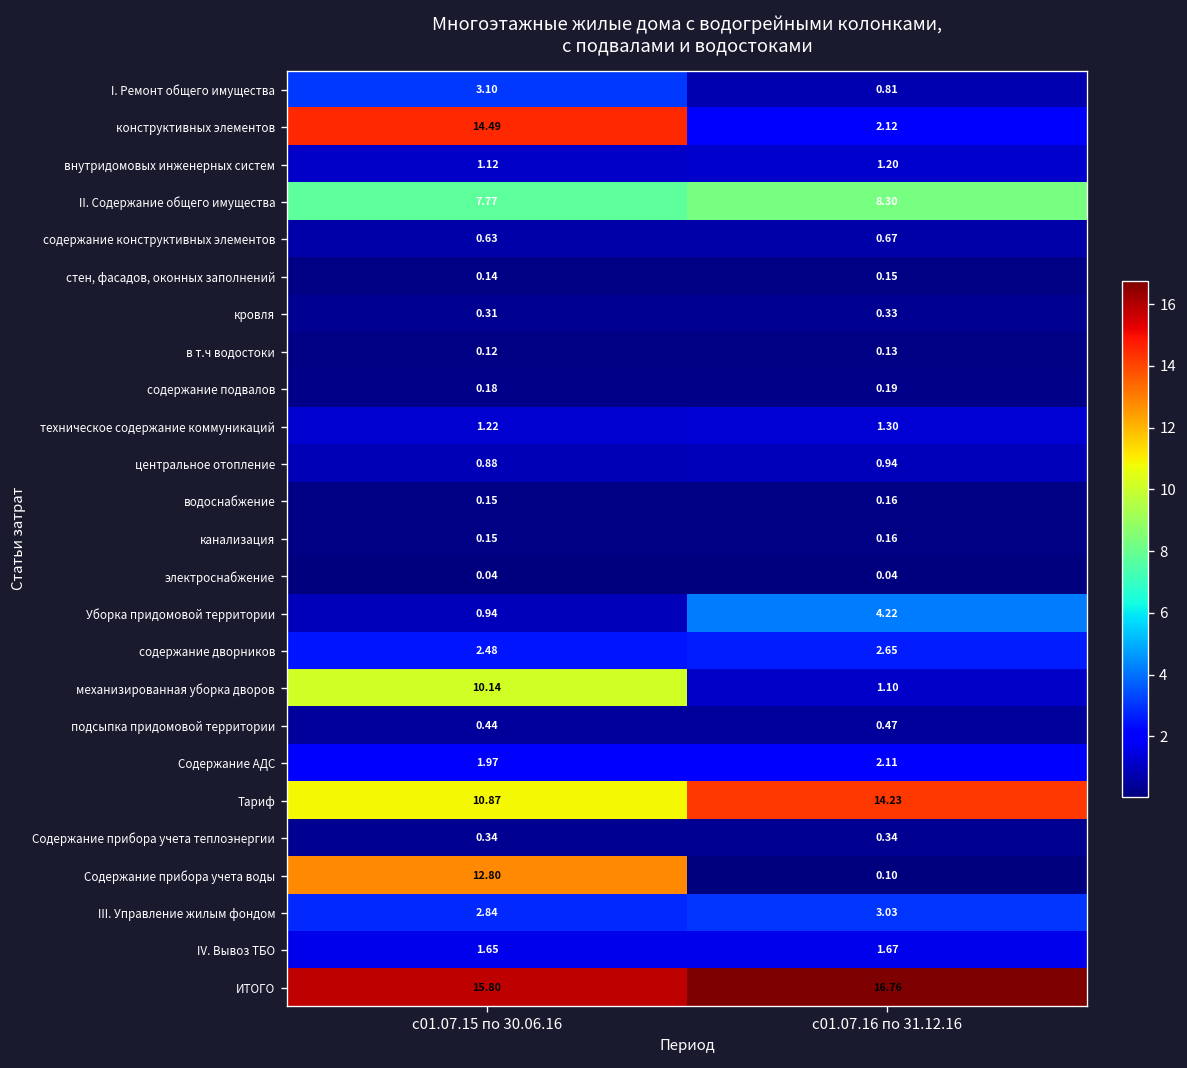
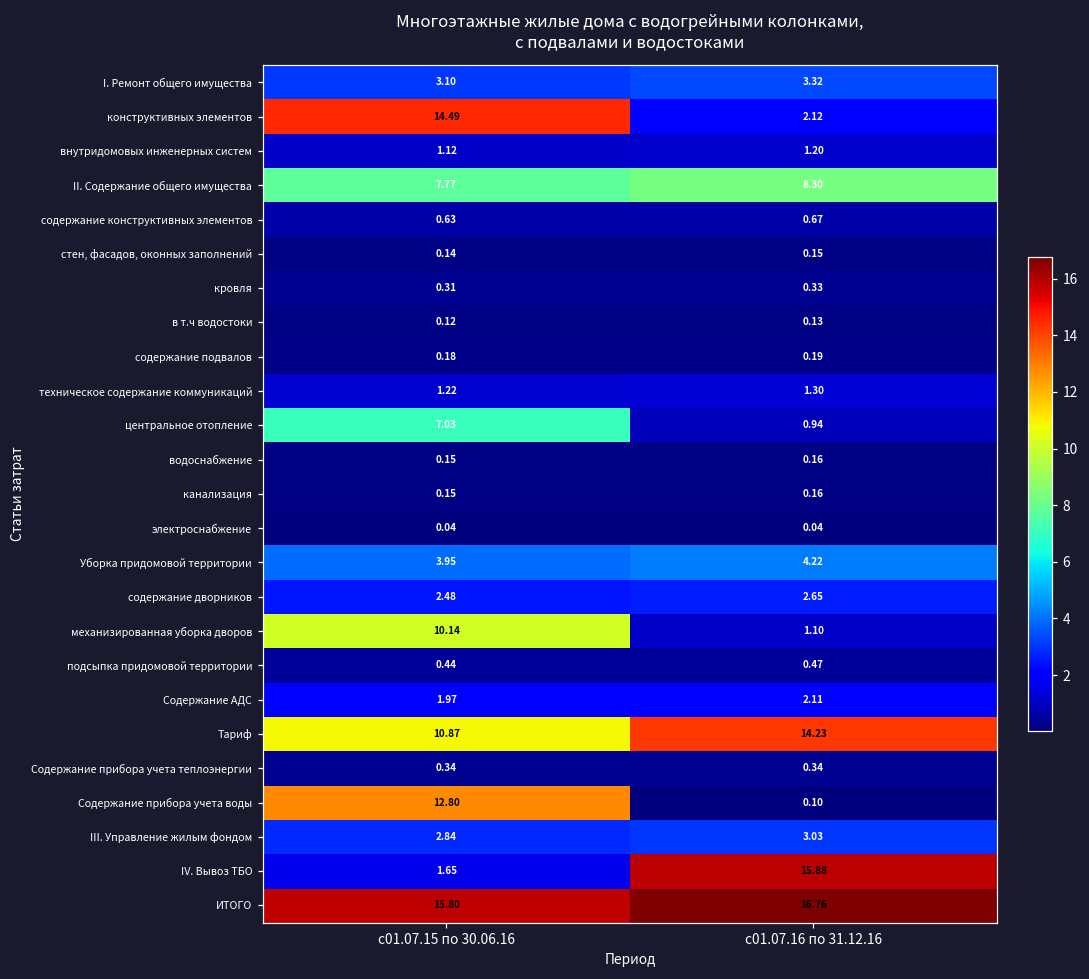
I. Ремонт общего имущества, с01.07.16 по 31.12.16: 0.81 -> 3.32
центральное отопление, с01.07.15 по 30.06.16: 0.88 -> 7.03
Уборка придомовой территории, с01.07.15 по 30.06.16: 0.94 -> 3.95
IV. Вывоз ТБО, с01.07.16 по 31.12.16: 1.67 -> 15.88
